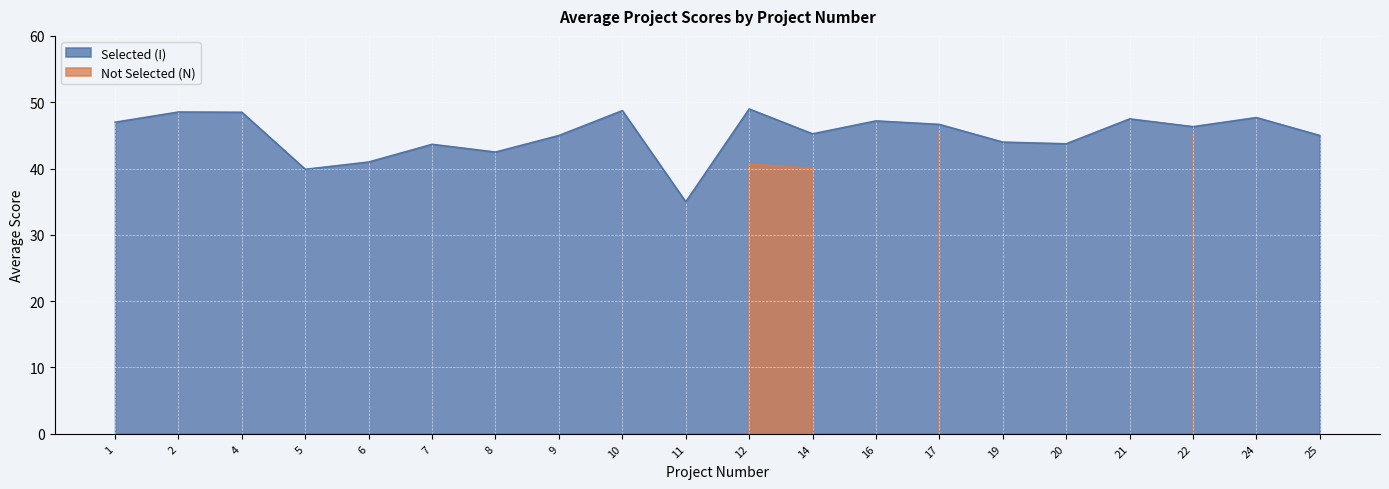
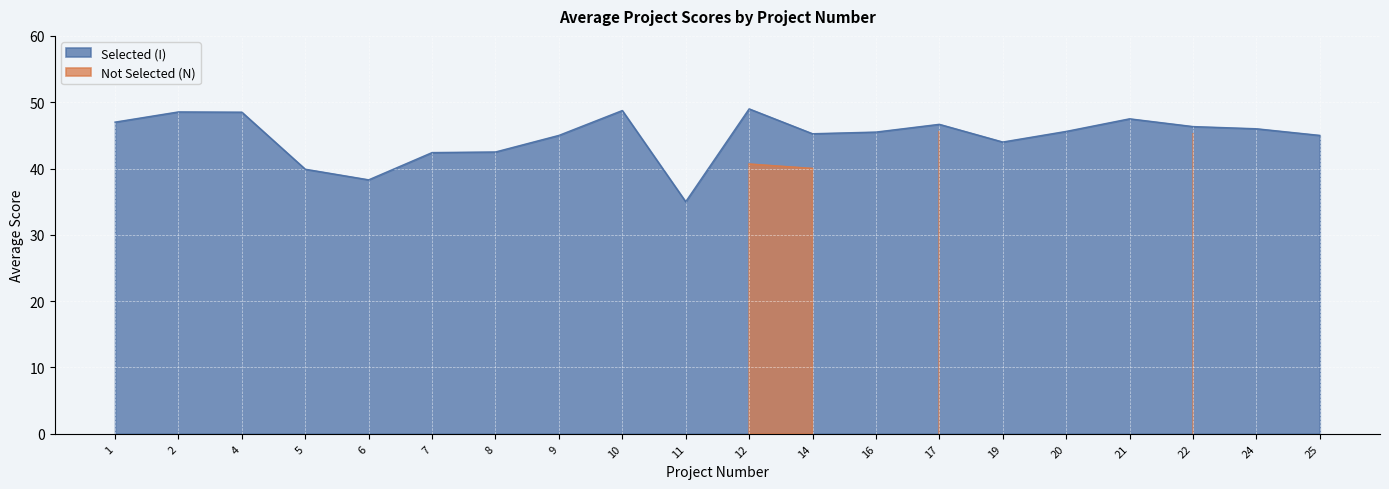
Selected (I), 6: 41 -> 38
Selected (I), 7: 44 -> 42
Selected (I), 16: 47 -> 46
Selected (I), 20: 44 -> 46
Selected (I), 24: 48 -> 46
